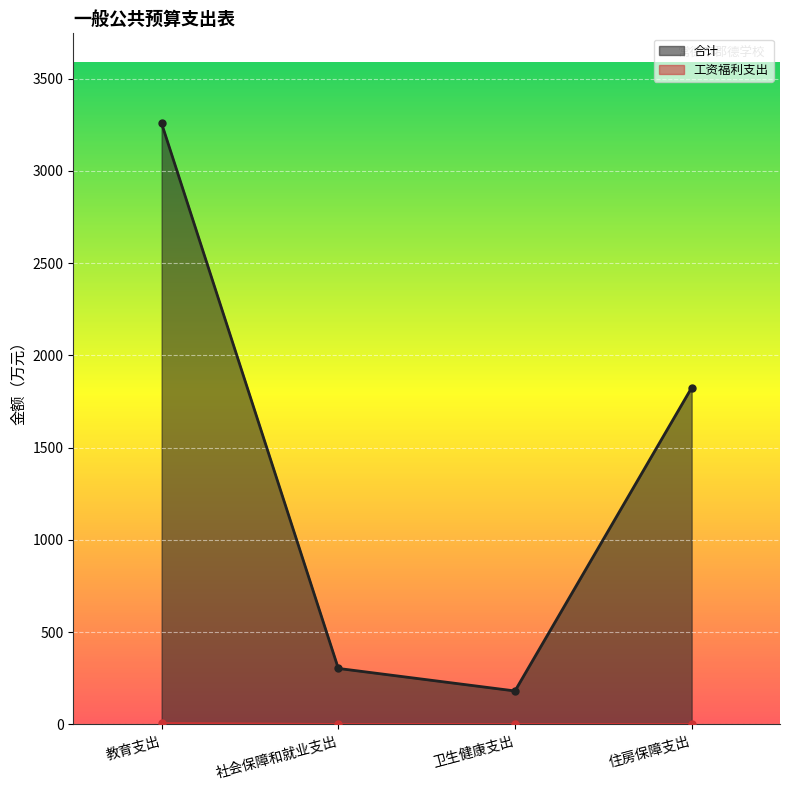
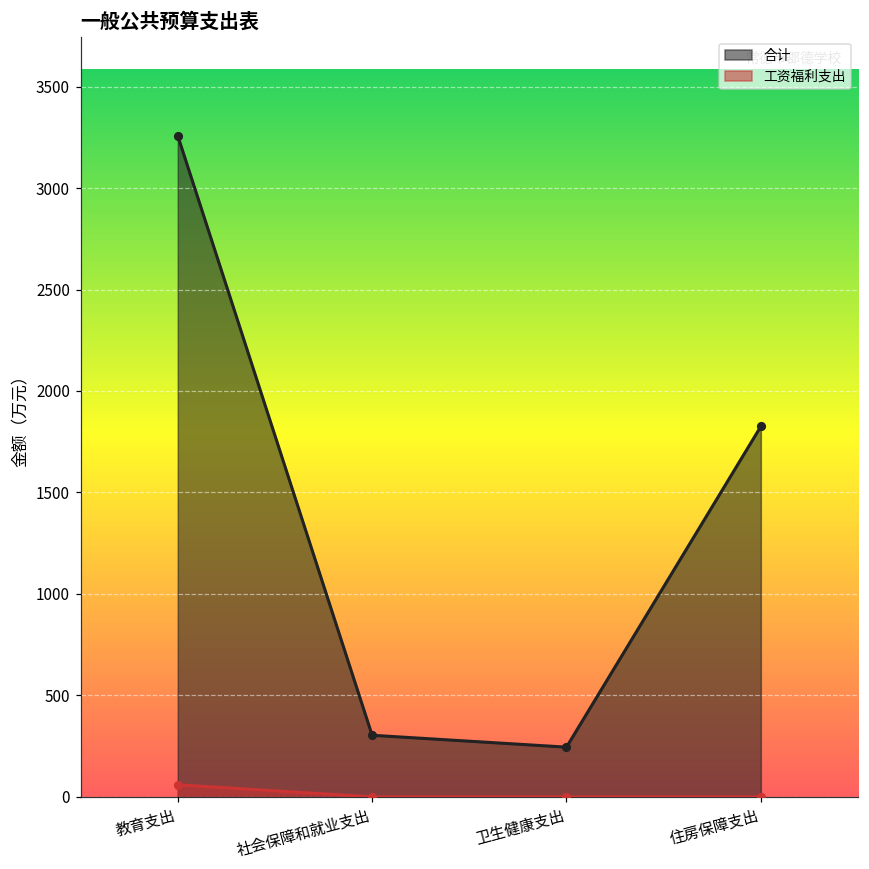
工资福利支出, 教育支出: 10 -> 60
合计, 卫生健康支出: 180 -> 250
